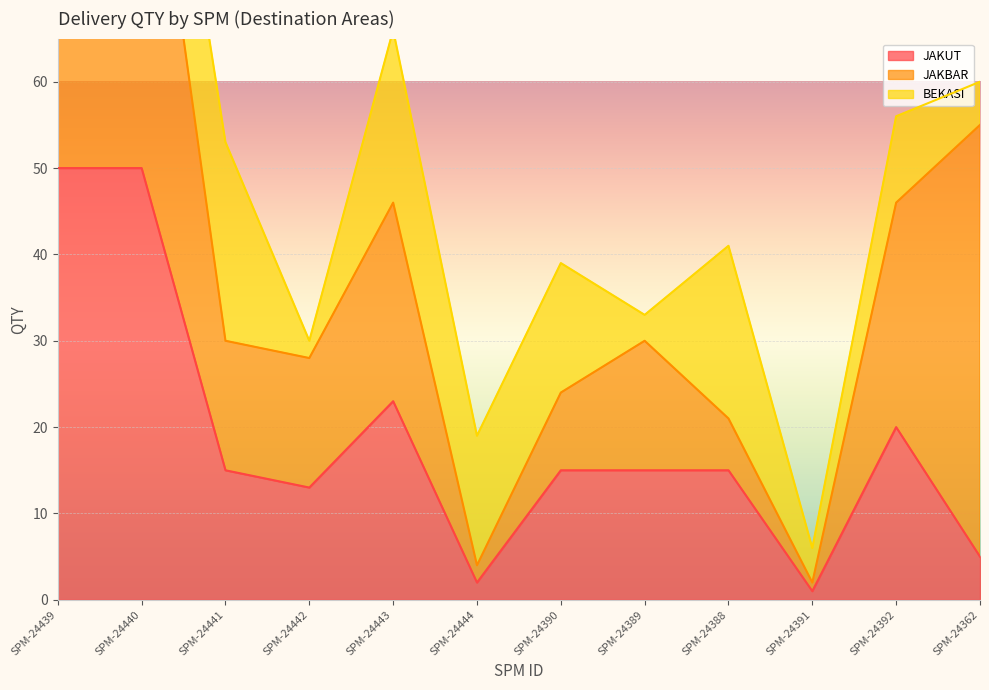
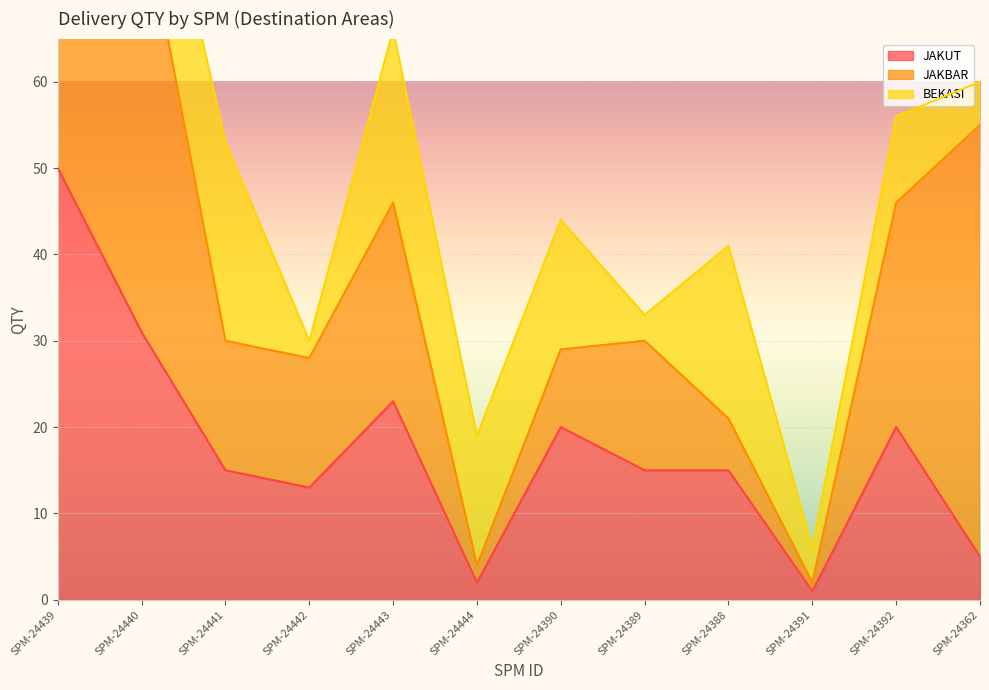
JAKUT, SPM-24440: 50 -> 31
JAKUT, SPM-24390: 15 -> 20
